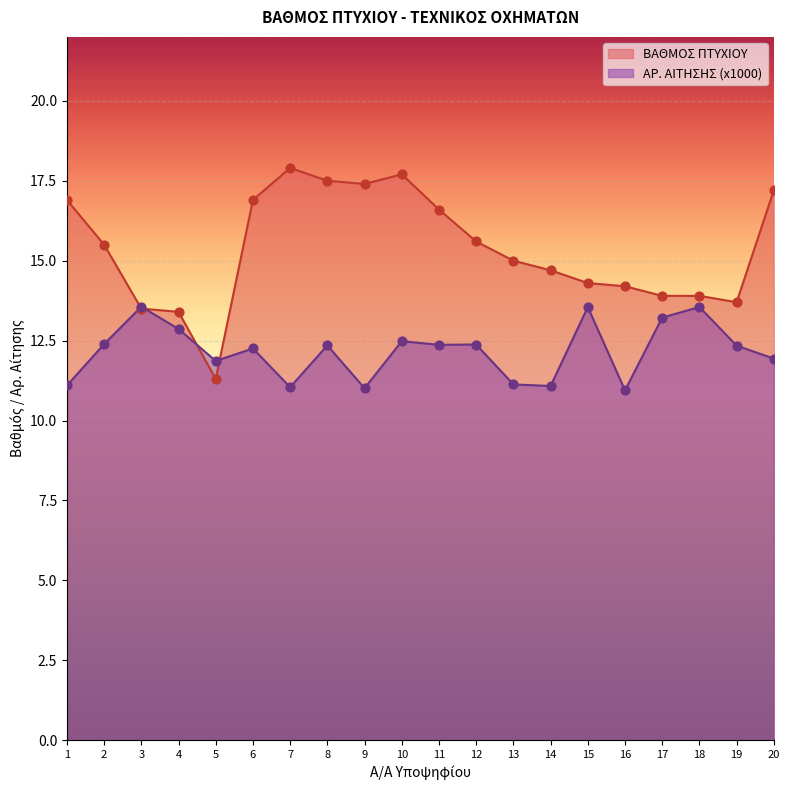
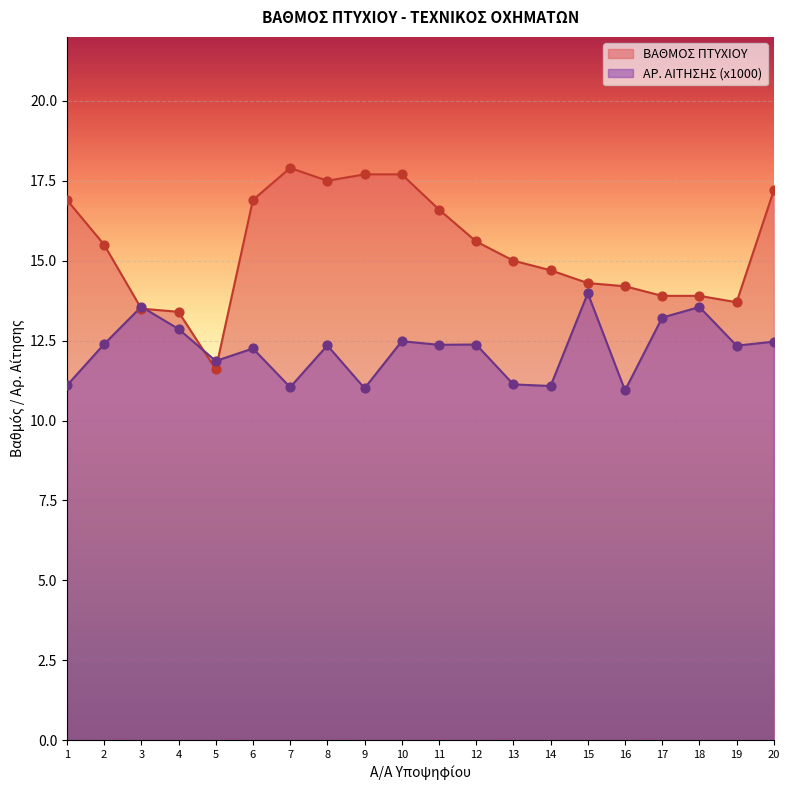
ΒΑΘΜΟΣ ΠΤΥΧΙΟΥ, 5: 11.3 -> 11.6
ΒΑΘΜΟΣ ΠΤΥΧΙΟΥ, 9: 17.4 -> 17.7
ΑΡ. ΑΙΤΗΣΗΣ (x1000), 15: 13.5 -> 14.0
ΑΡ. ΑΙΤΗΣΗΣ (x1000), 20: 11.9 -> 12.5
